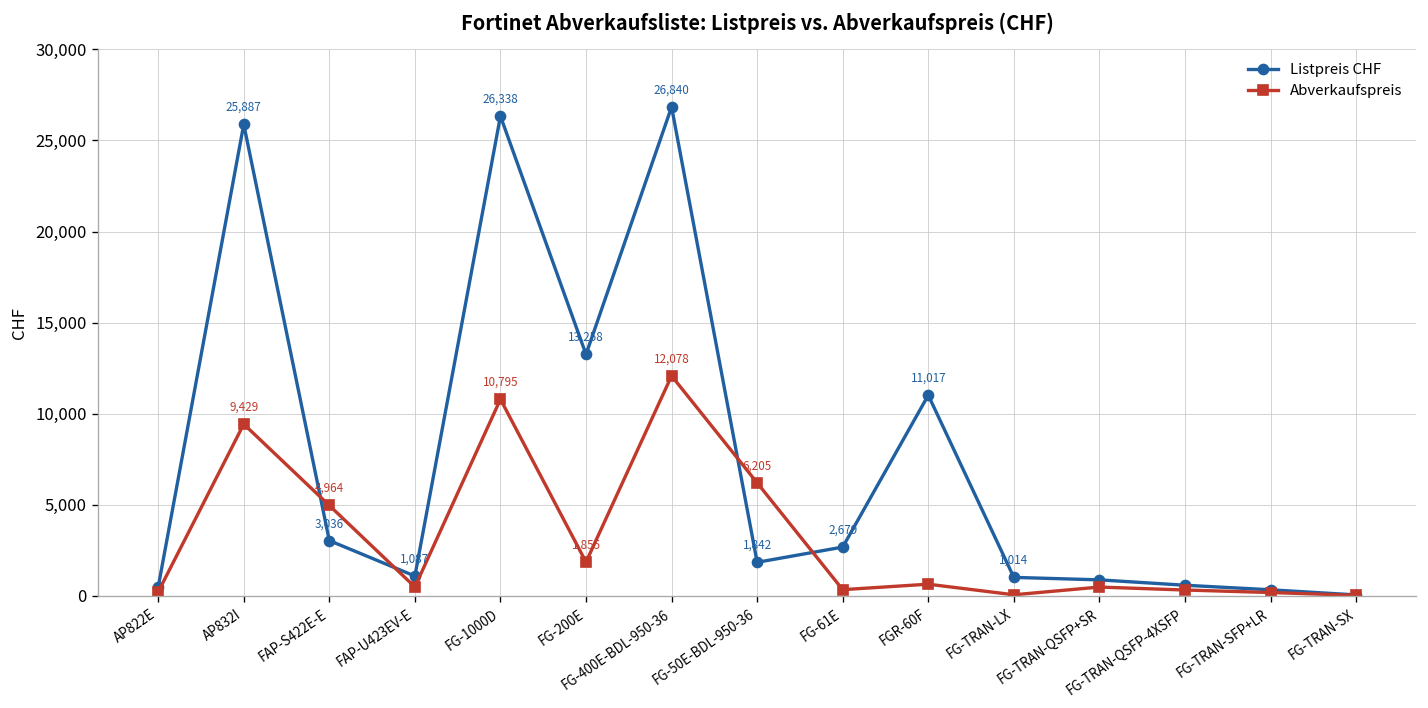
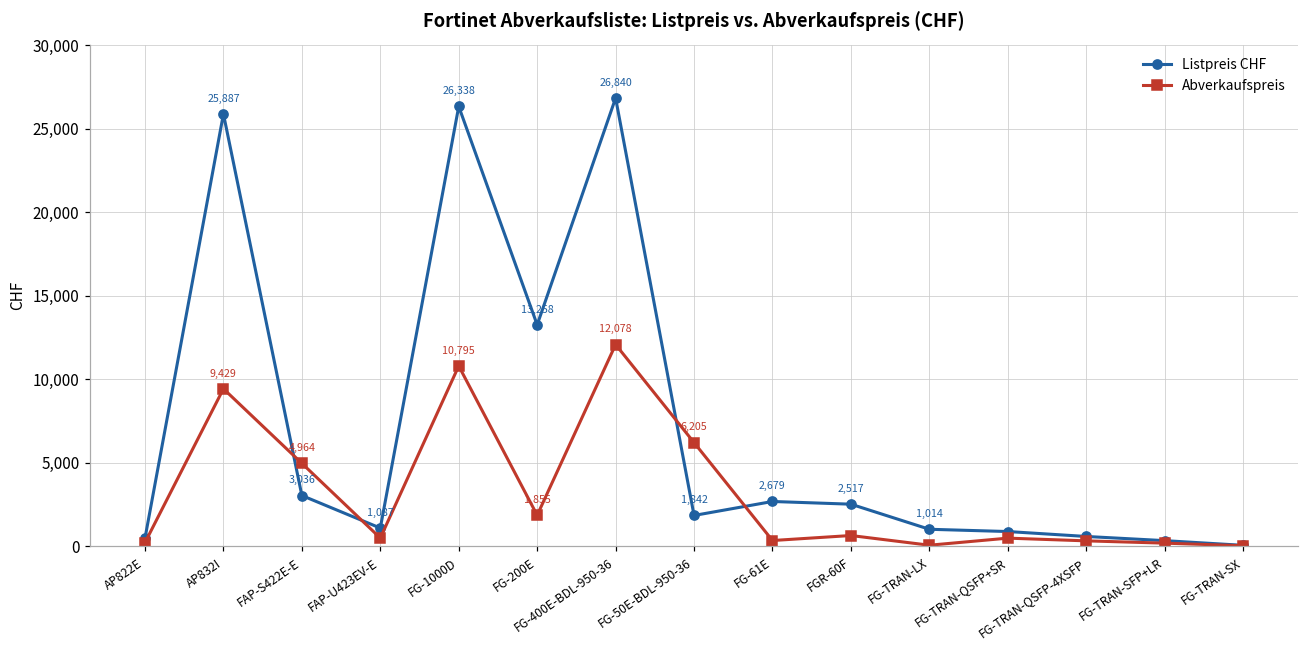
Listpreis CHF, FGR-60F: 11,017 -> 2,517
